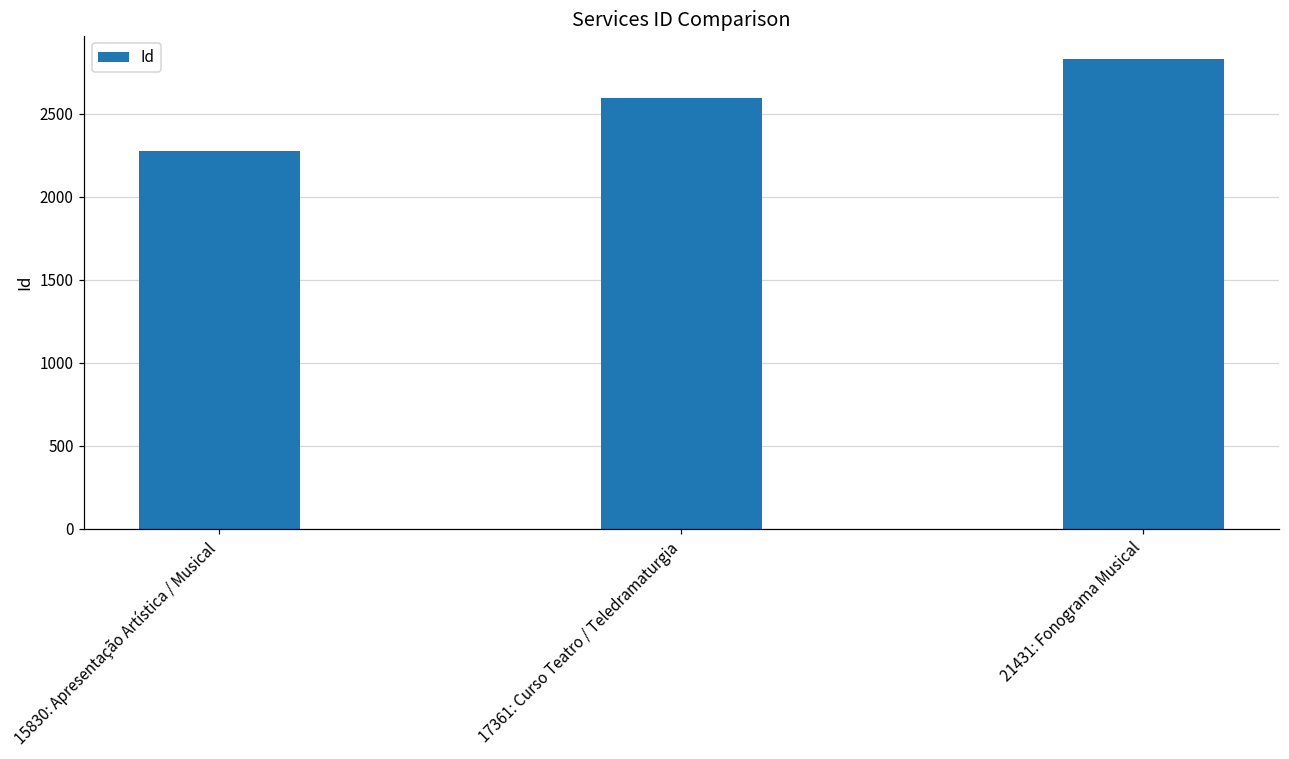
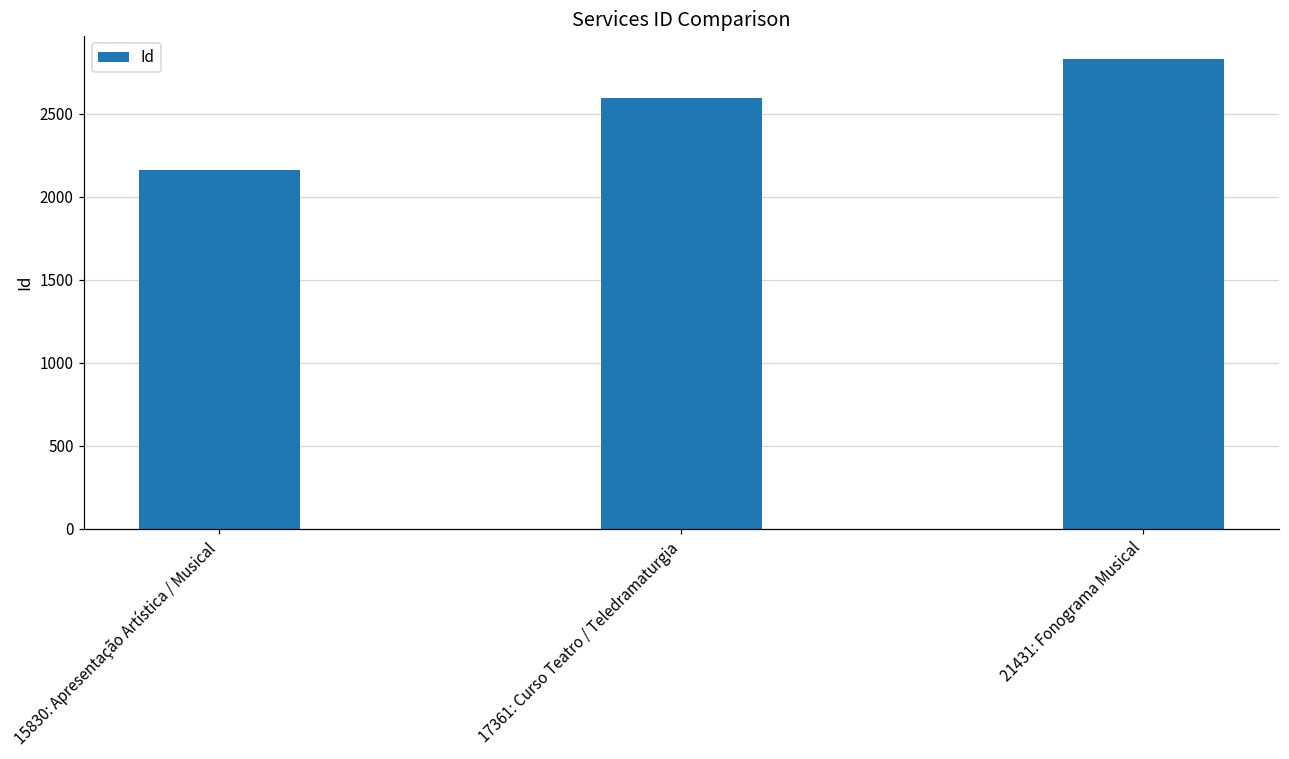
15830: Apresentação Artística / Musical: 2270 -> 2160
